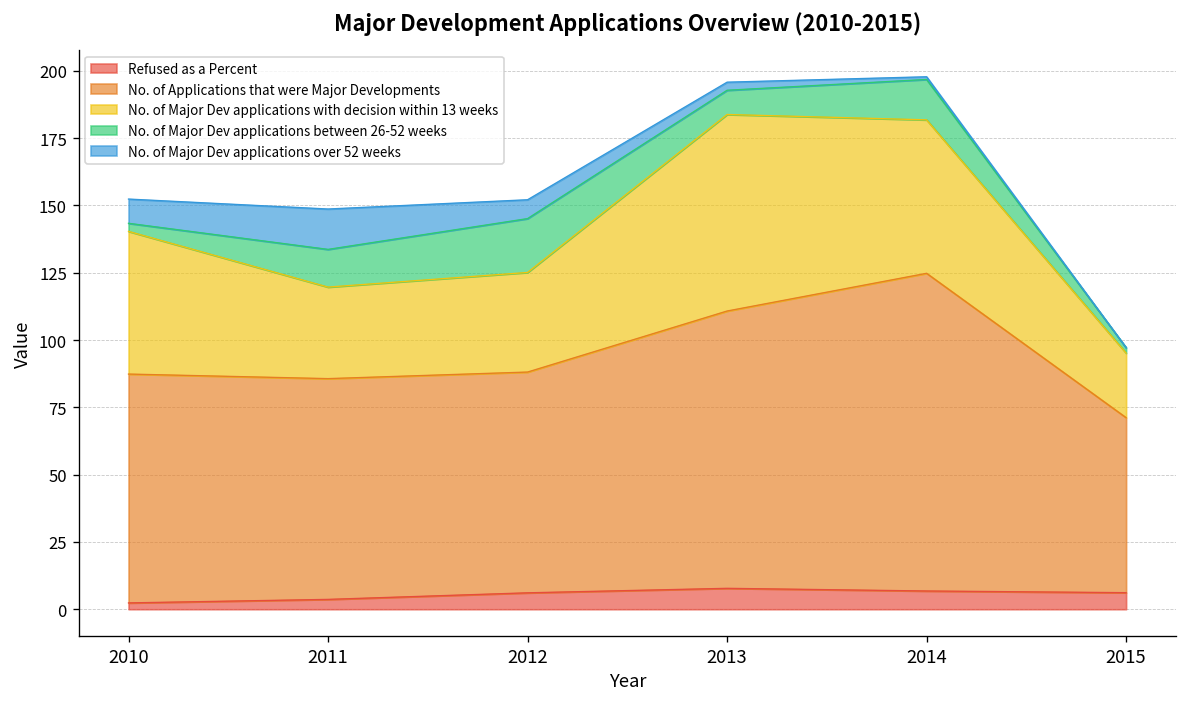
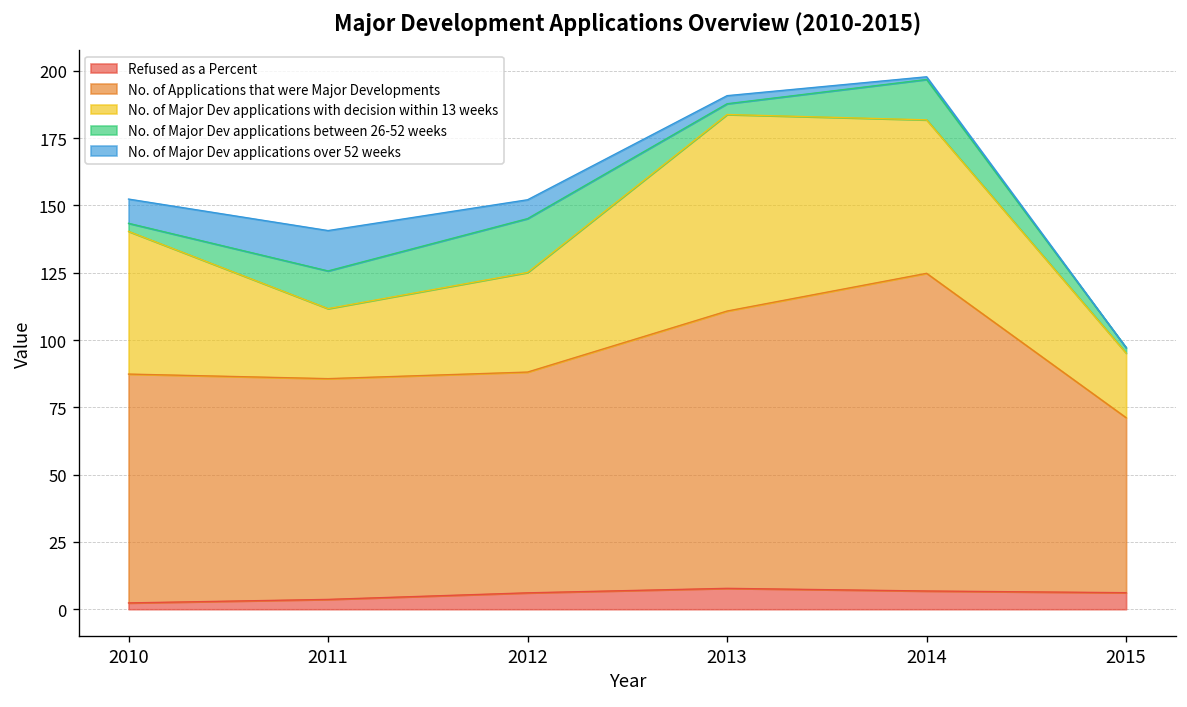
No. of Major Dev applications with decision within 13 weeks, 2011: 34 -> 26
No. of Major Dev applications between 26-52 weeks, 2013: 9 -> 4
